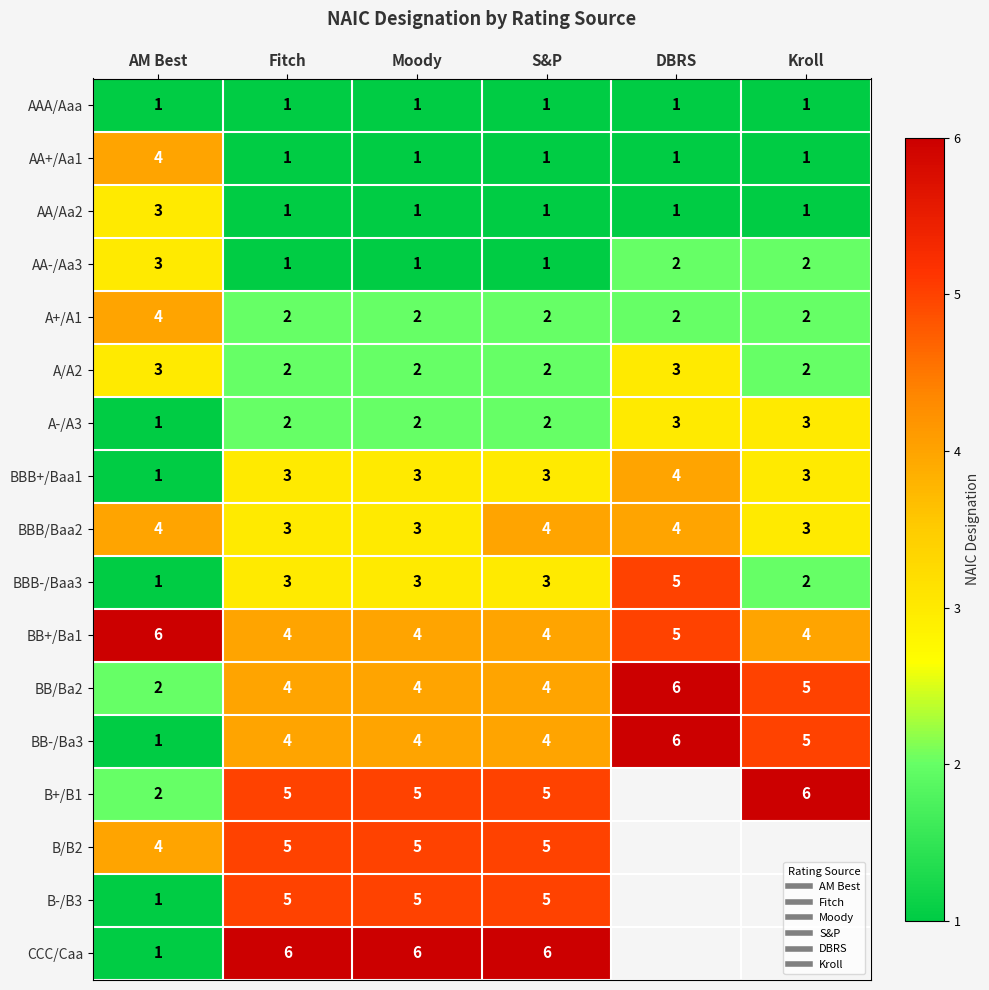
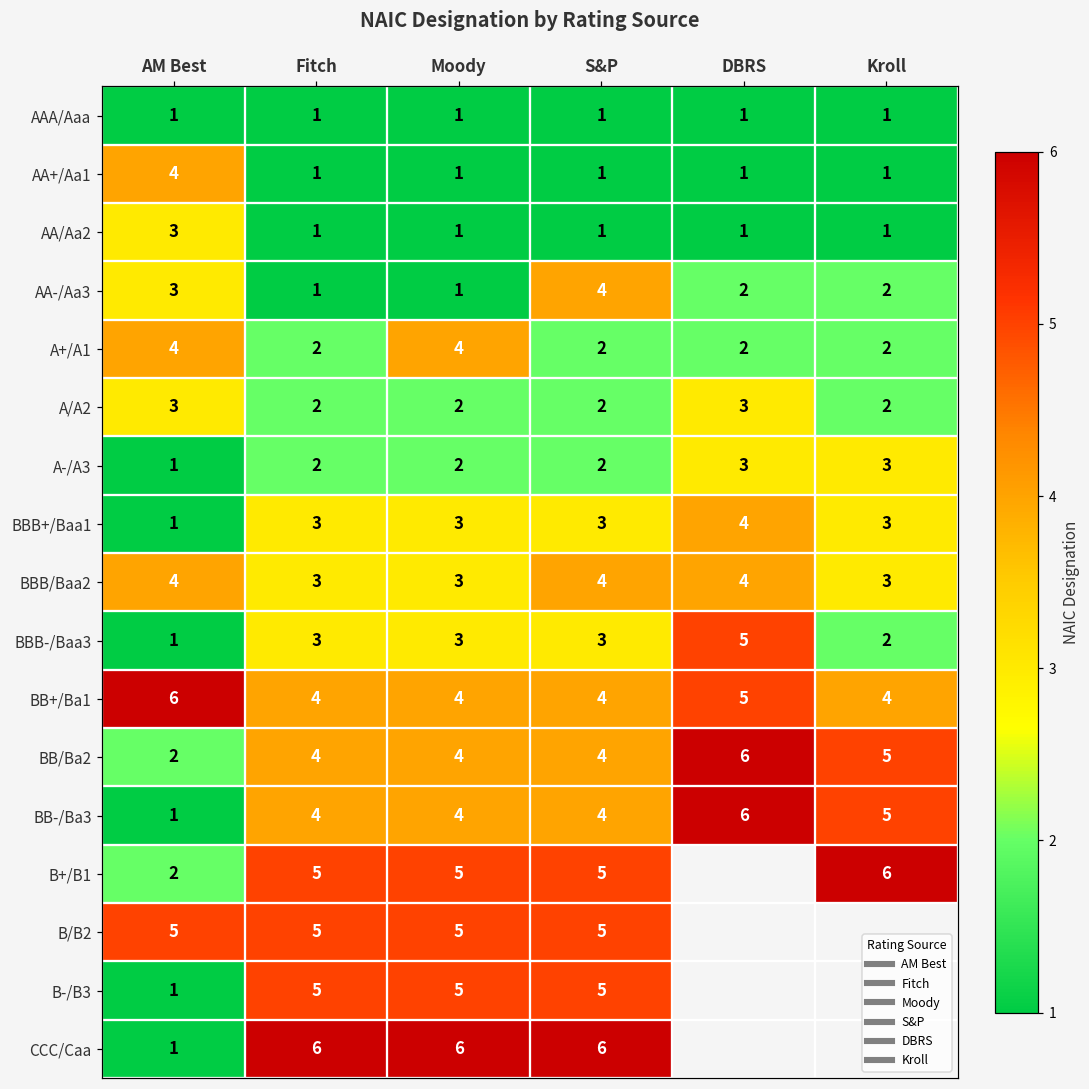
AA-/Aa3, S&P: 1 -> 4
A+/A1, Moody: 2 -> 4
B/B2, AM Best: 4 -> 5
